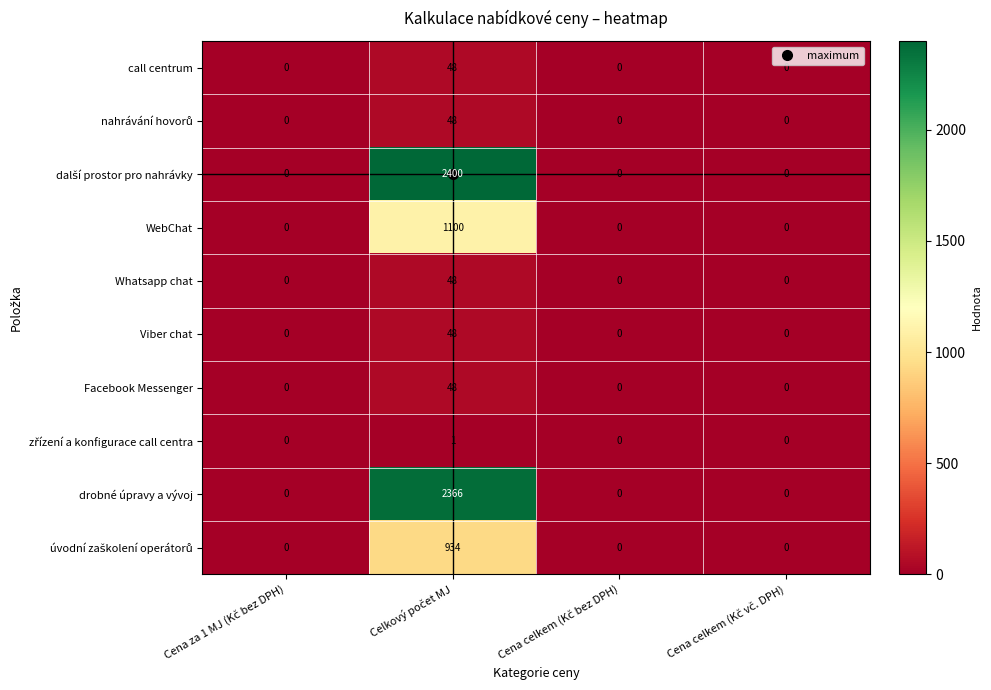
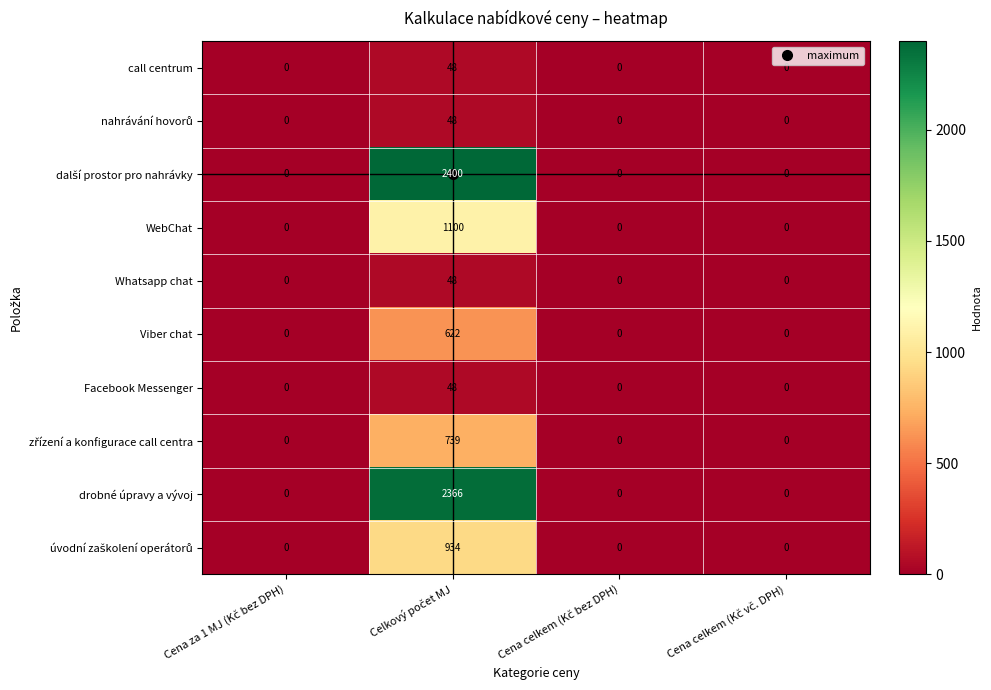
Viber chat, Celkový počet MJ: 48 -> 622
zřízení a konfigurace call centra, Celkový počet MJ: 1 -> 739
